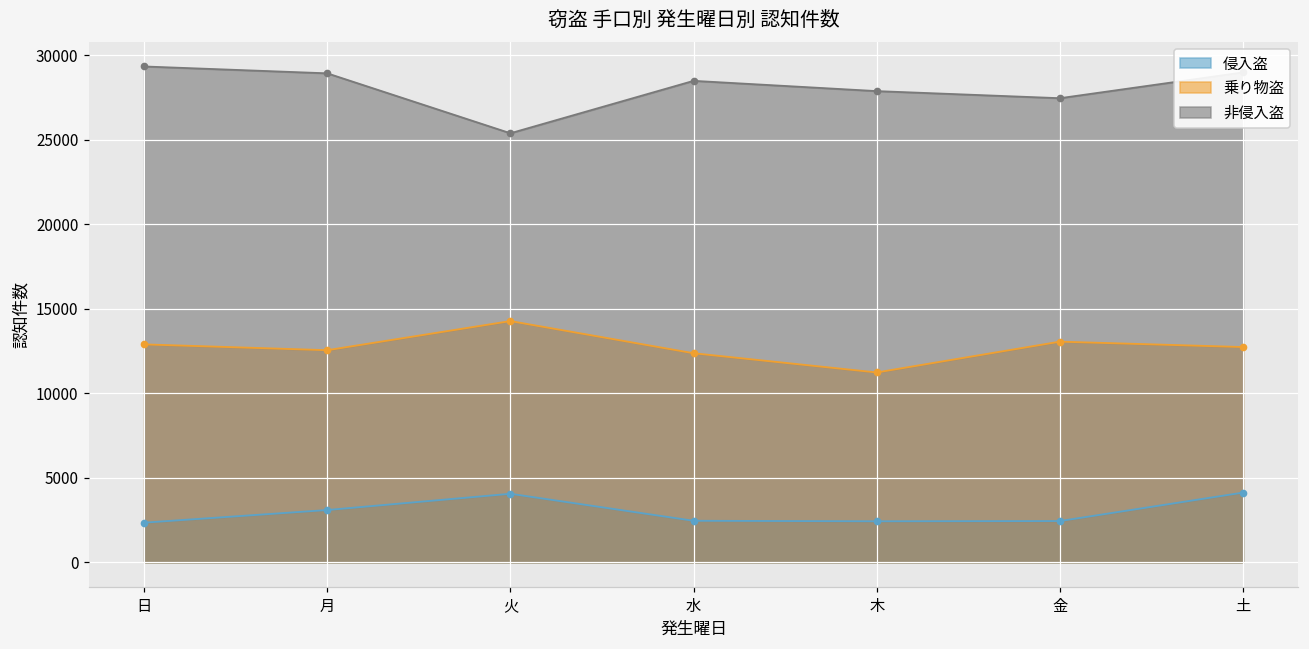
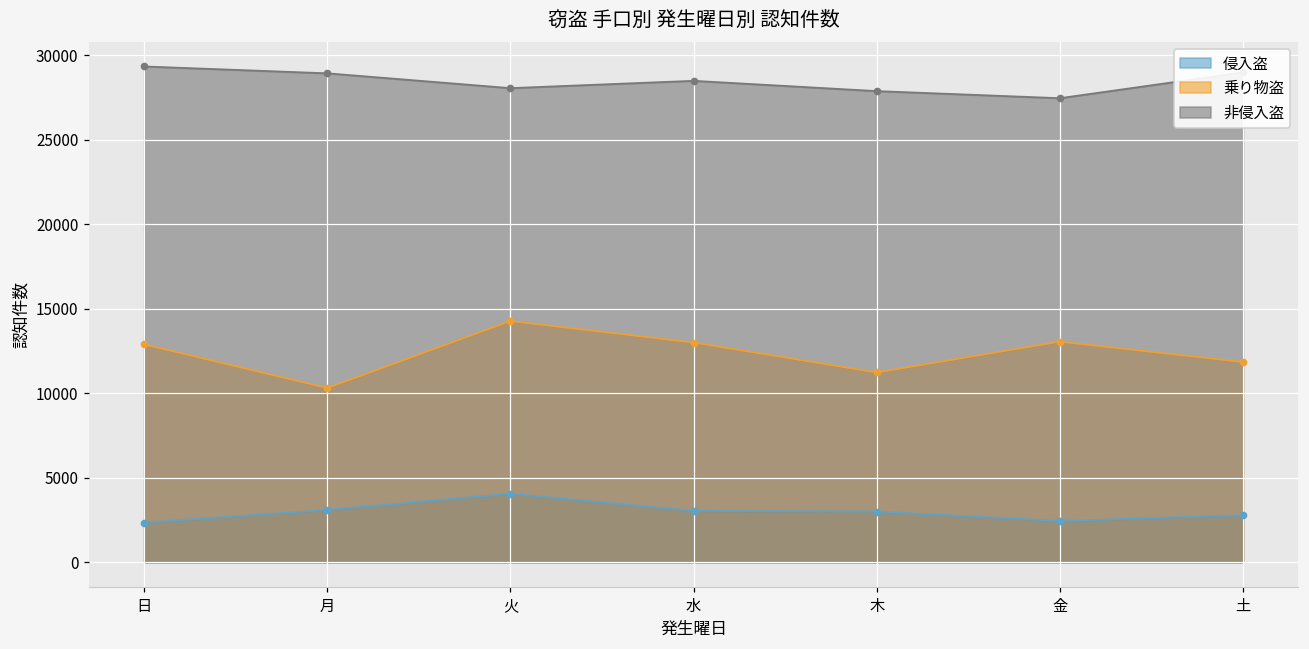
乗り物盗, 月: 12500 -> 10300
非侵入盗, 火: 25400 -> 28000
侵入盗, 水: 2500 -> 3000
乗り物盗, 水: 12400 -> 13000
侵入盗, 木: 2400 -> 3000
侵入盗, 土: 4100 -> 2800
乗り物盗, 土: 12700 -> 11800
